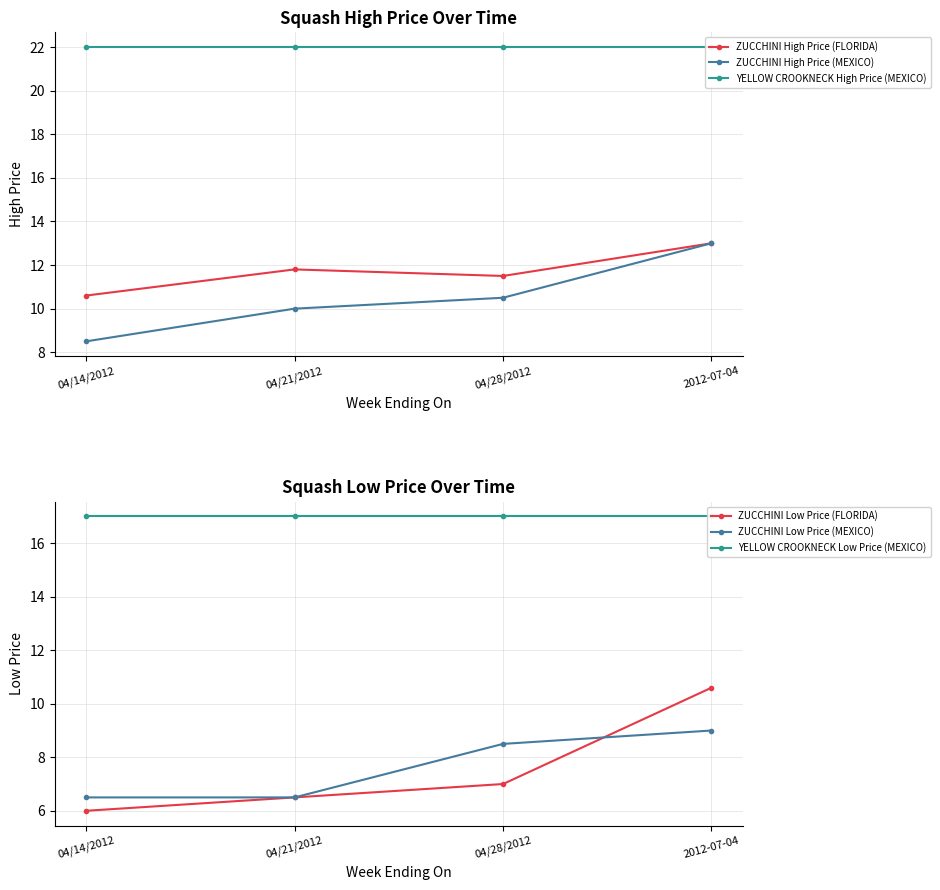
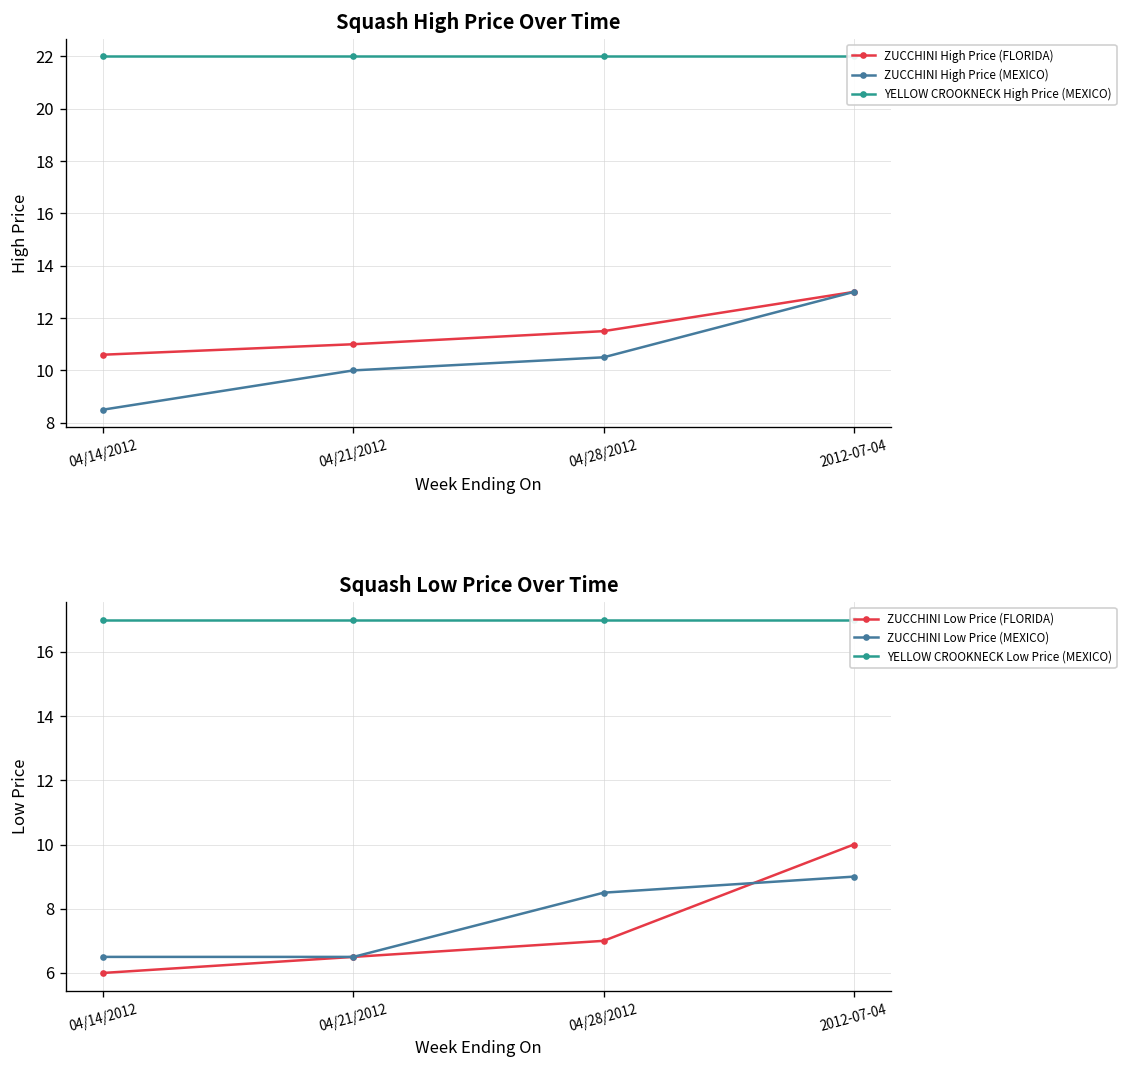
Squash High Price Over Time, ZUCCHINI High Price (FLORIDA), 04/21/2012: 11.8 -> 11.0
Squash Low Price Over Time, ZUCCHINI Low Price (FLORIDA), 2012-07-04: 10.6 -> 10.0
